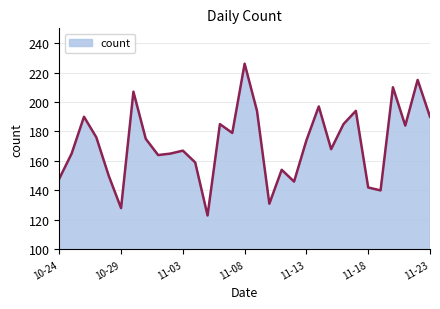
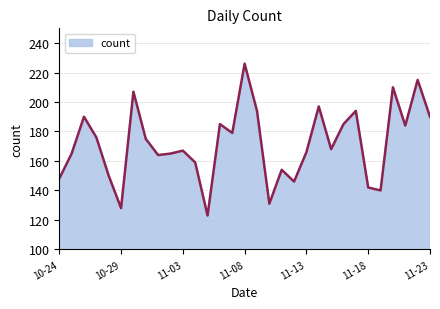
11-13: 174 -> 166
